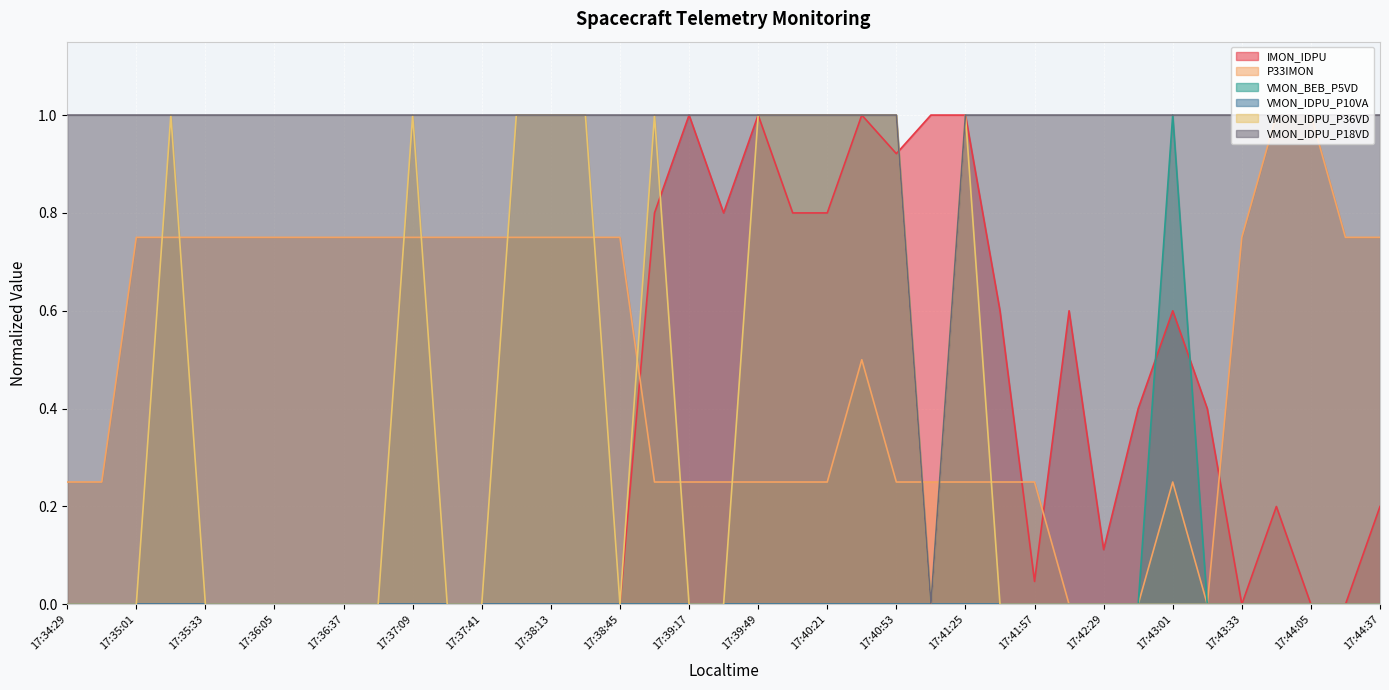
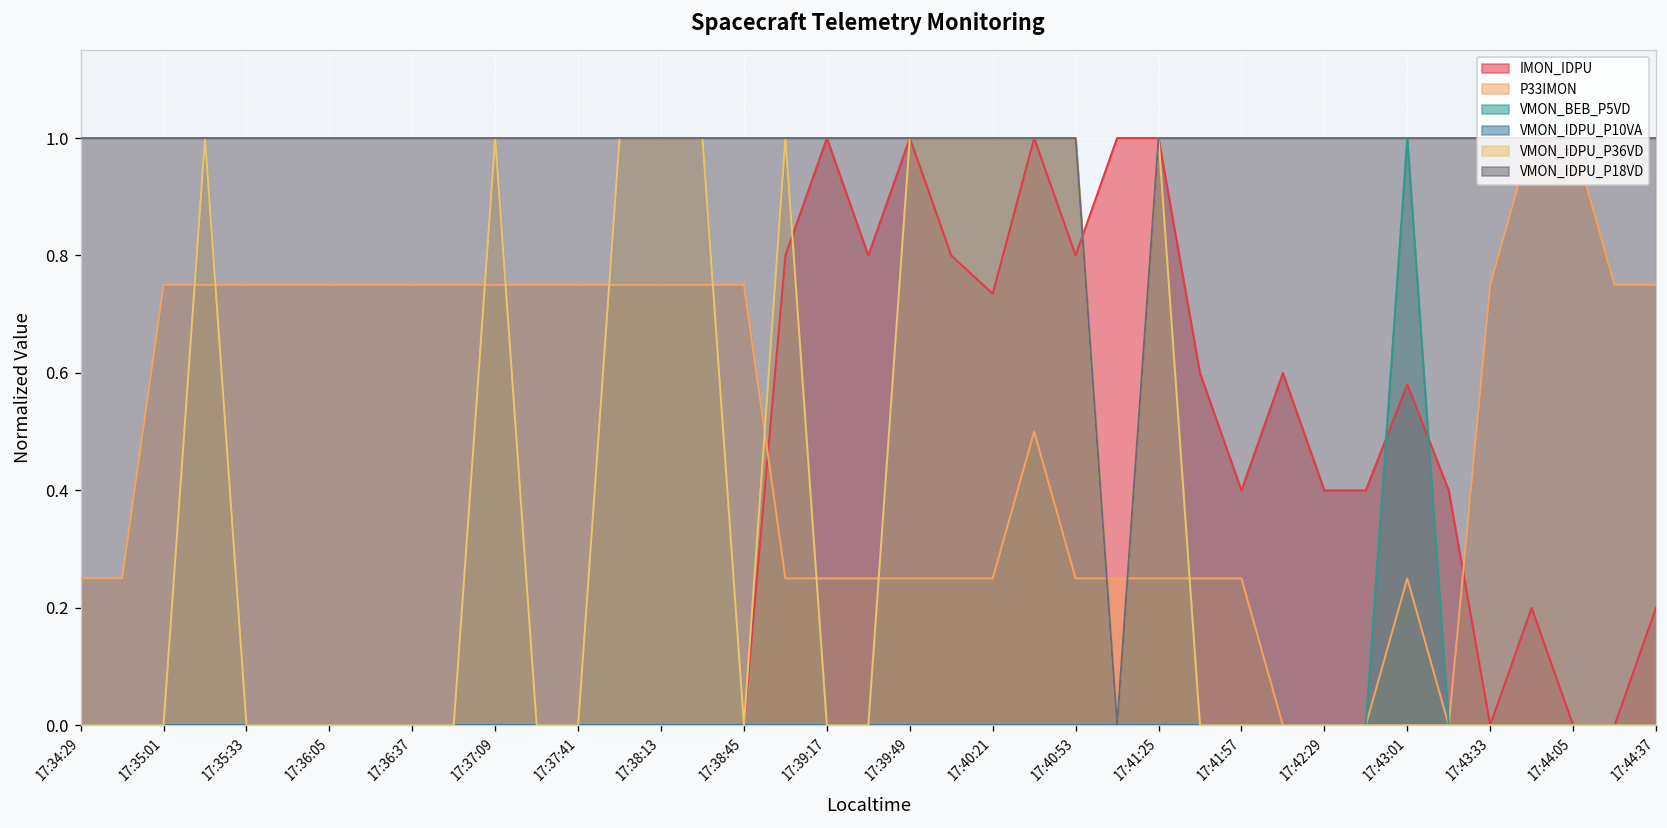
IMON_IDPU, 17:40:21: 0.80 -> 0.73
IMON_IDPU, 17:40:53: 0.92 -> 0.80
IMON_IDPU, 17:41:57: 0.05 -> 0.40
IMON_IDPU, 17:42:29: 0.11 -> 0.40
IMON_IDPU, 17:43:01: 0.60 -> 0.58
